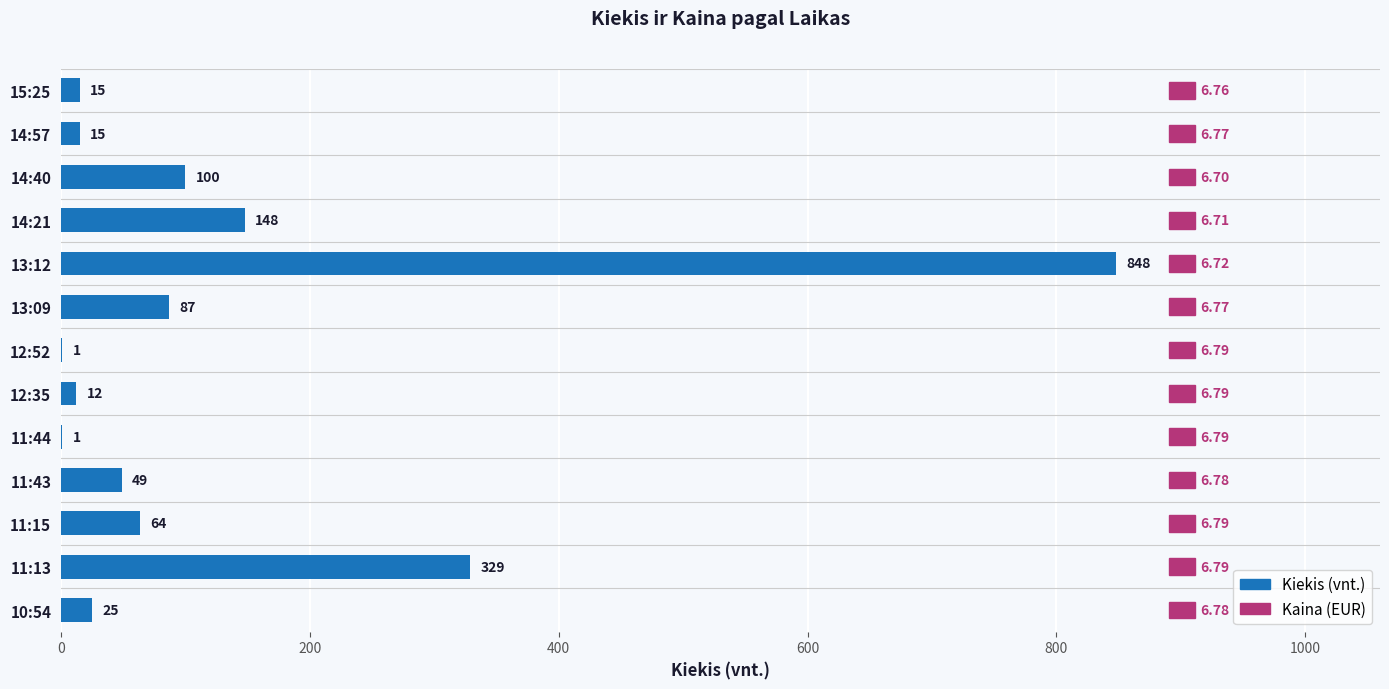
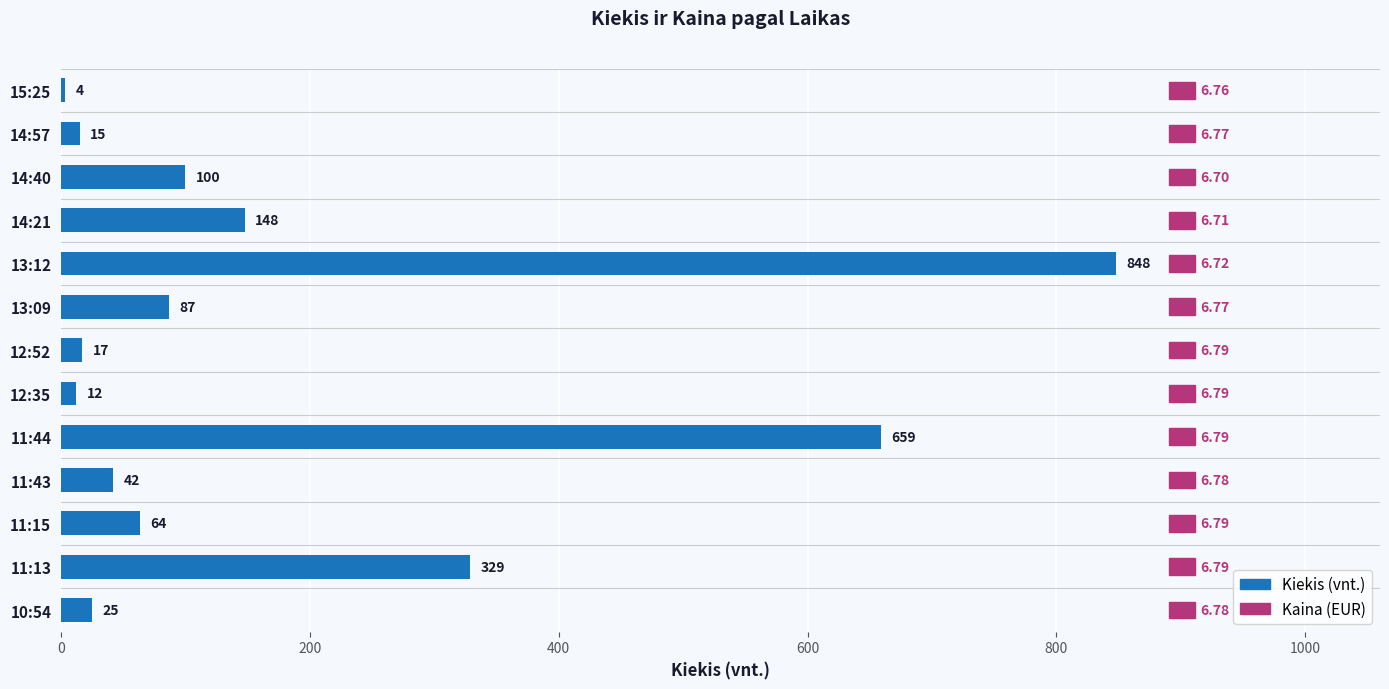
15:25: 15 -> 4
12:52: 1 -> 17
11:44: 1 -> 659
11:43: 49 -> 42
